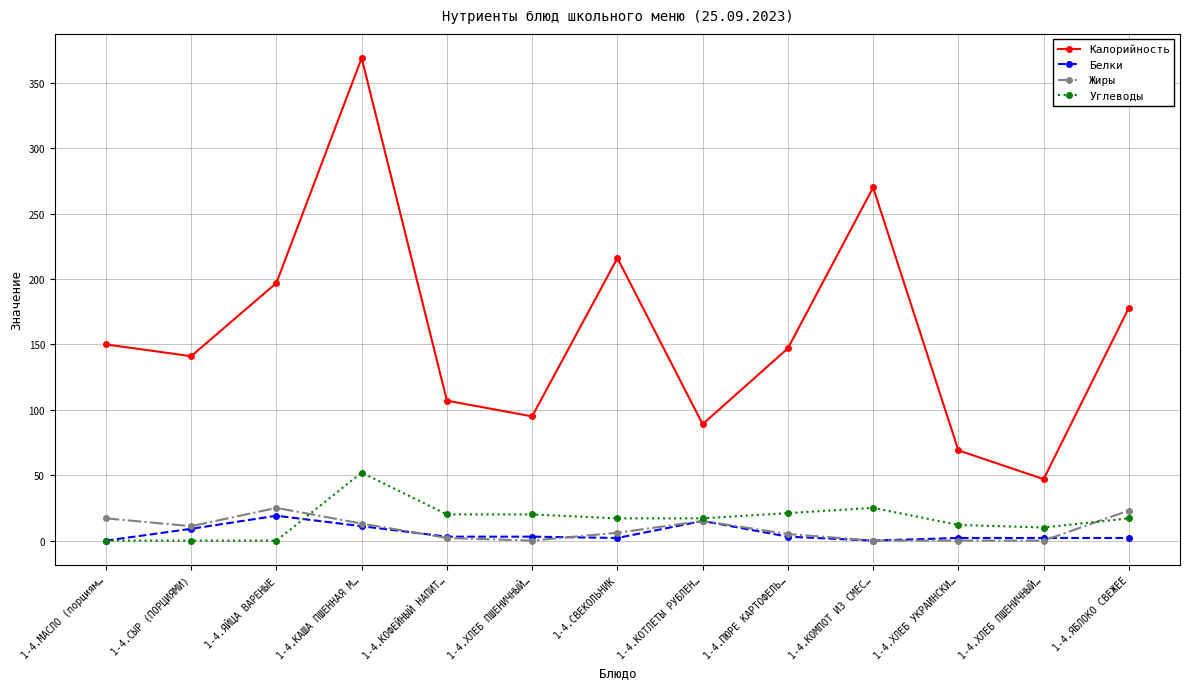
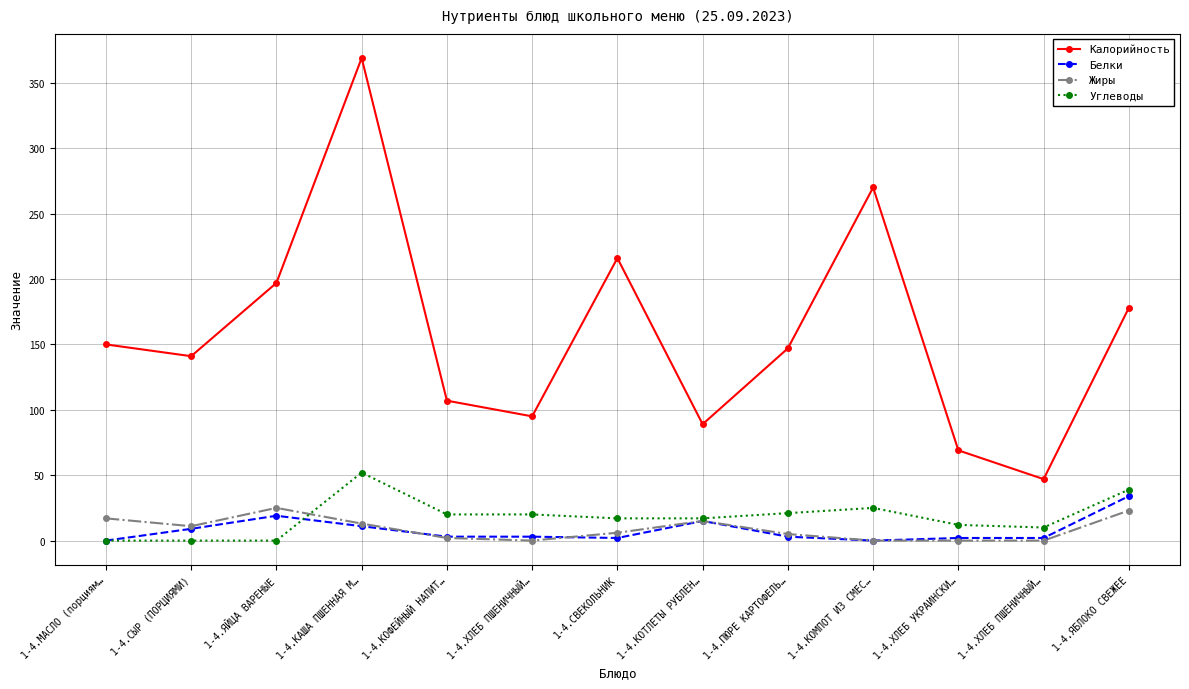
Белки, 1-4.ЯБЛОКО СВЕЖЕЕ: 2 -> 34
Углеводы, 1-4.ЯБЛОКО СВЕЖЕЕ: 17 -> 39
